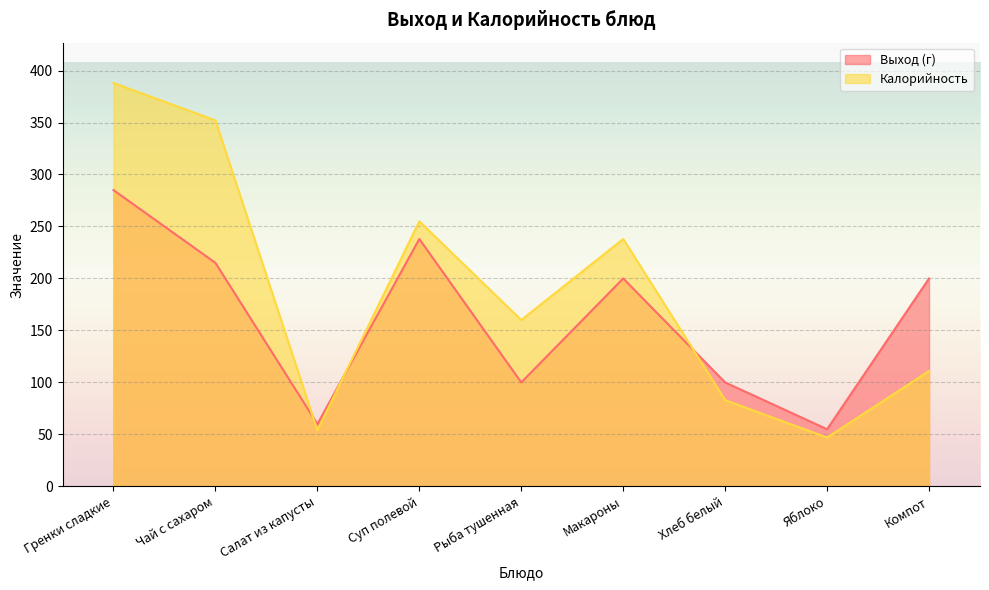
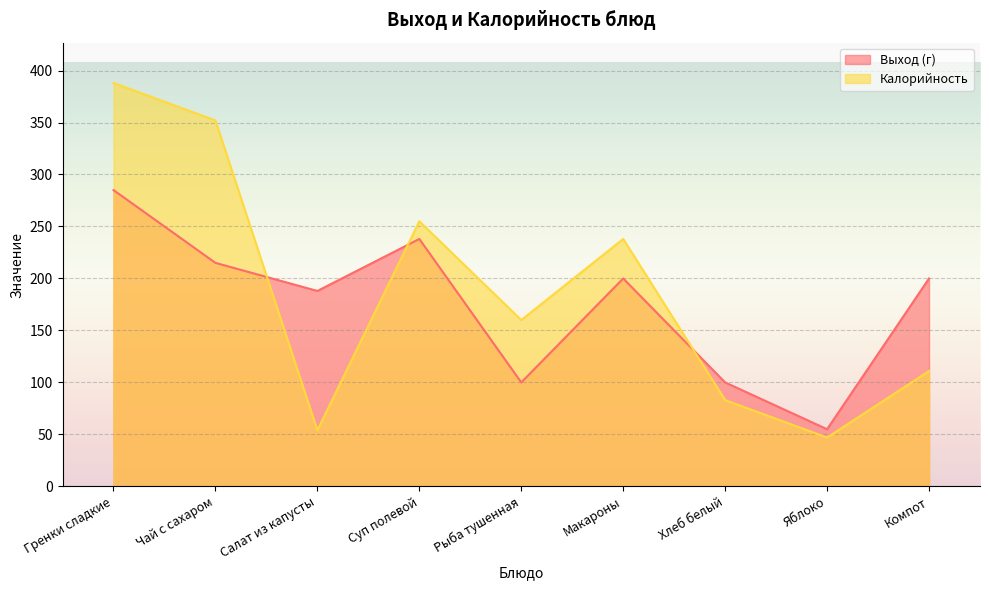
Выход (г), Салат из капусты: 60 -> 188
